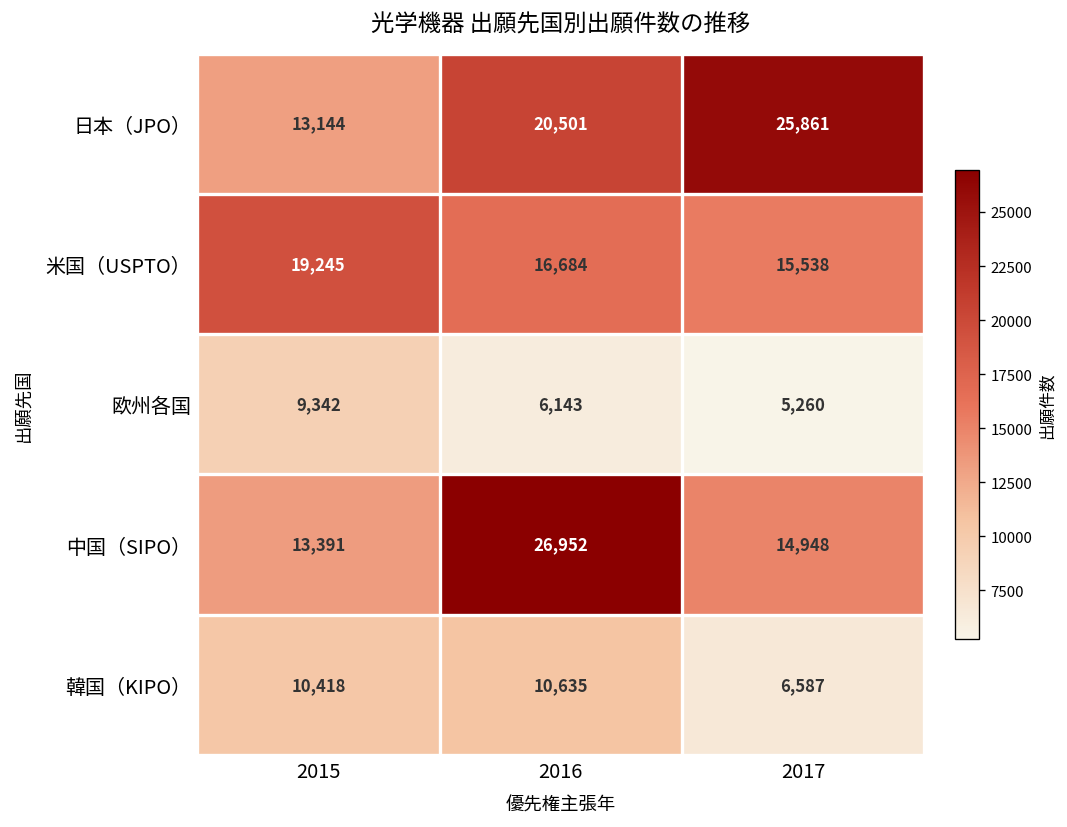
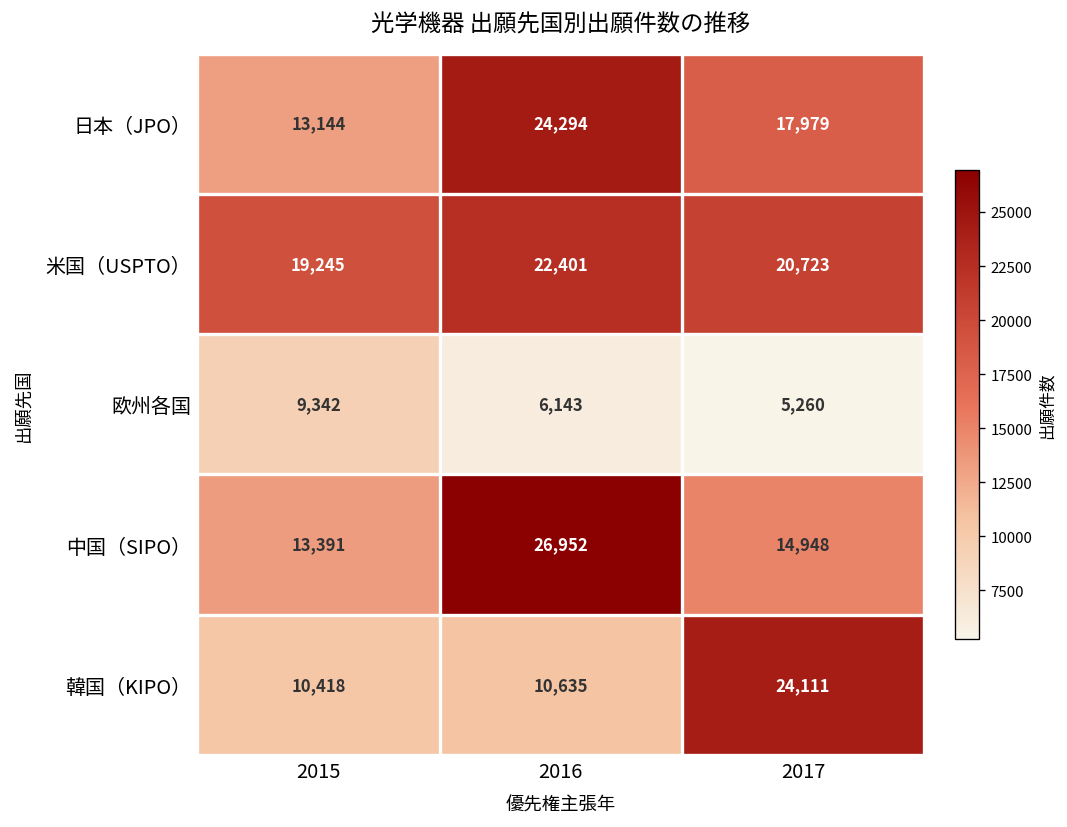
日本（JPO）, 2016: 20,501 -> 24,294
日本（JPO）, 2017: 25,861 -> 17,979
米国（USPTO）, 2016: 16,684 -> 22,401
米国（USPTO）, 2017: 15,538 -> 20,723
韓国（KIPO）, 2017: 6,587 -> 24,111
